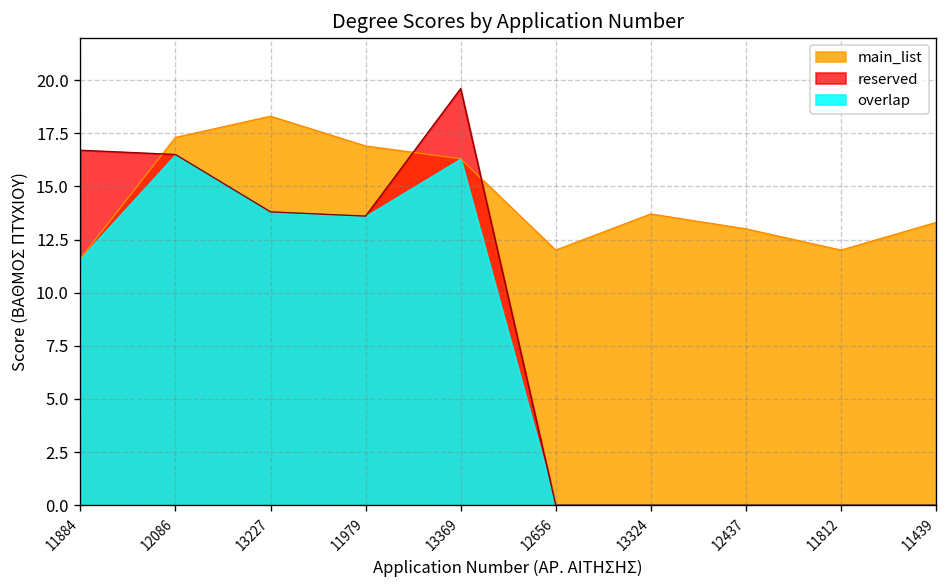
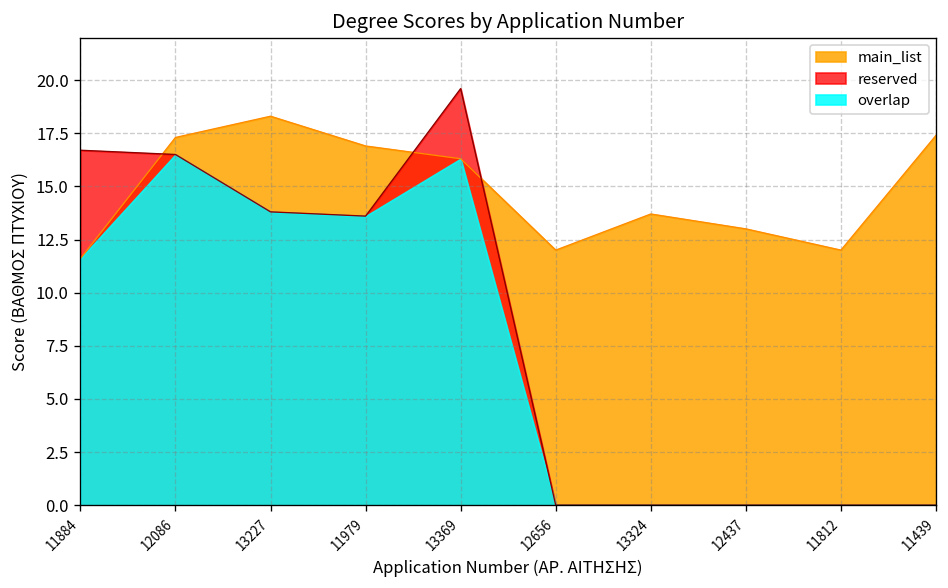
main_list, 11439: 13.3 -> 17.4
